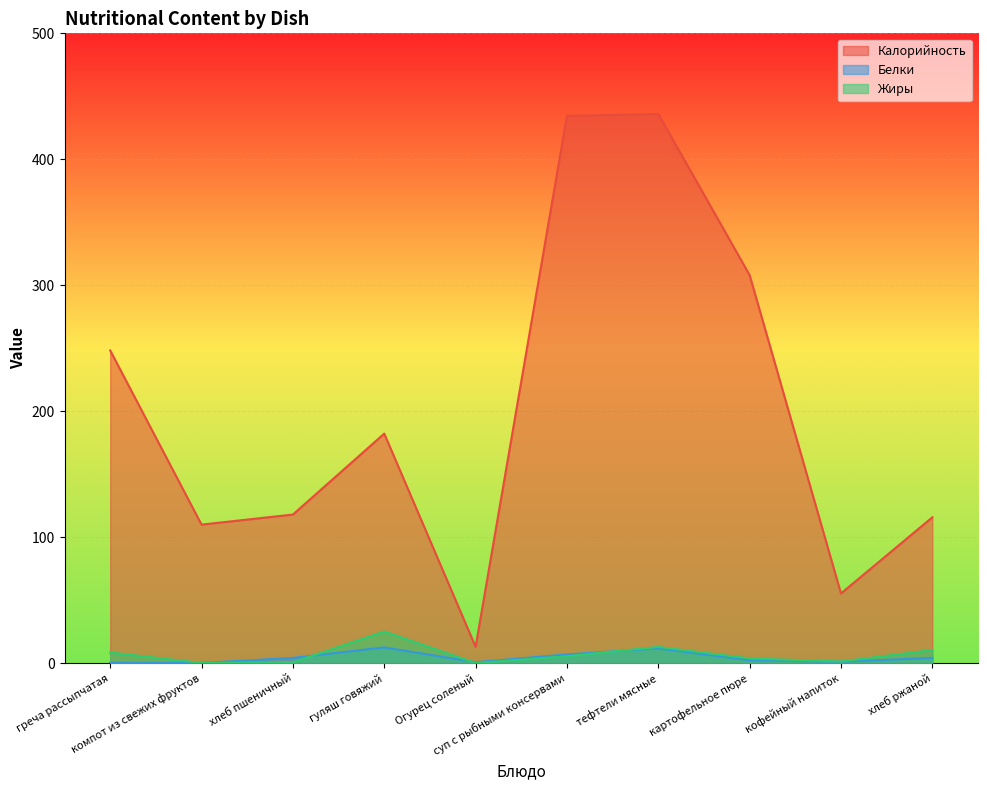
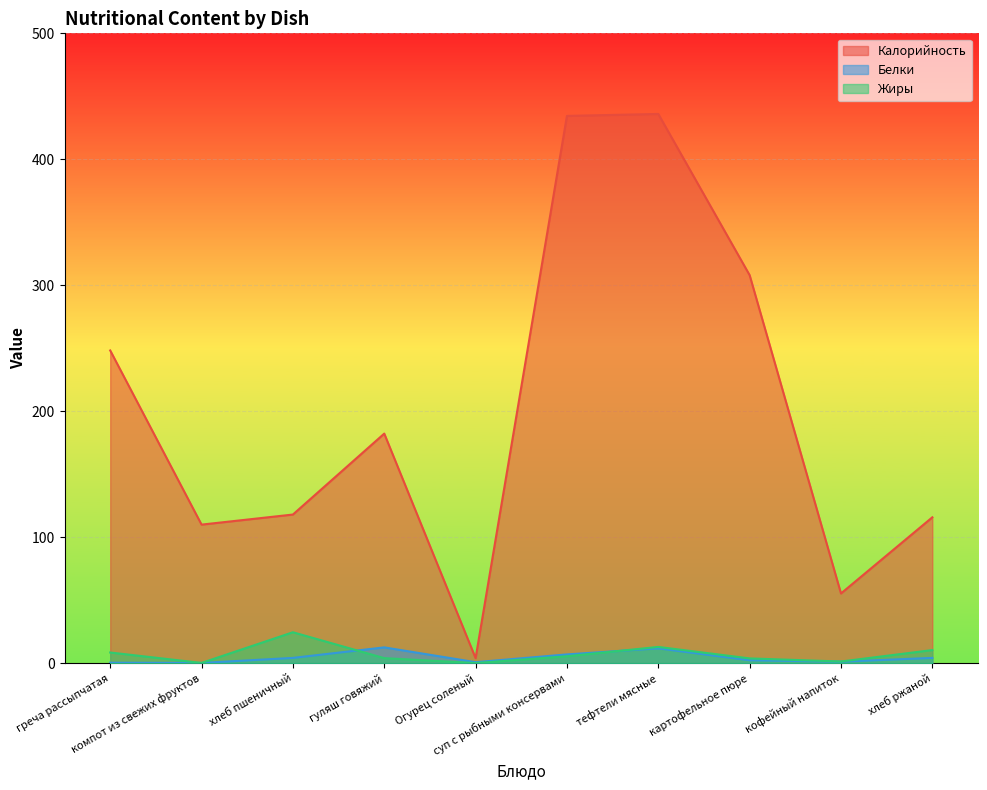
Жиры, хлеб пшеничный: 1 -> 25
Жиры, гуляш говяжий: 25 -> 4
Калорийность, Огурец соленый: 13 -> 4
